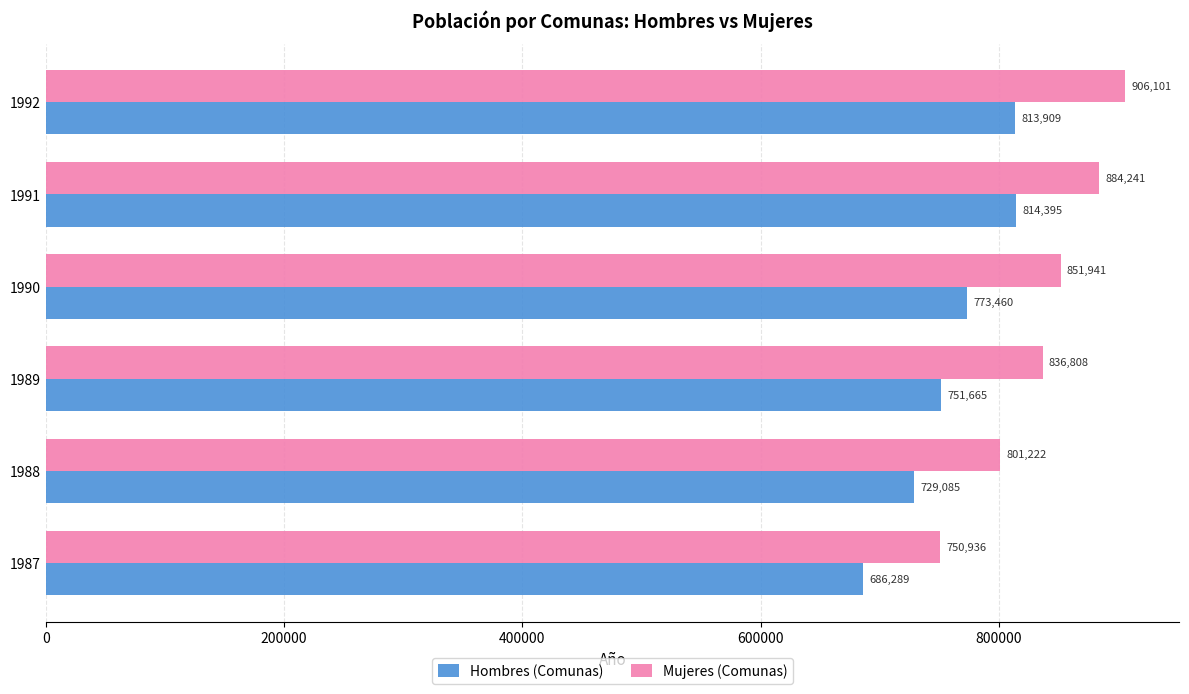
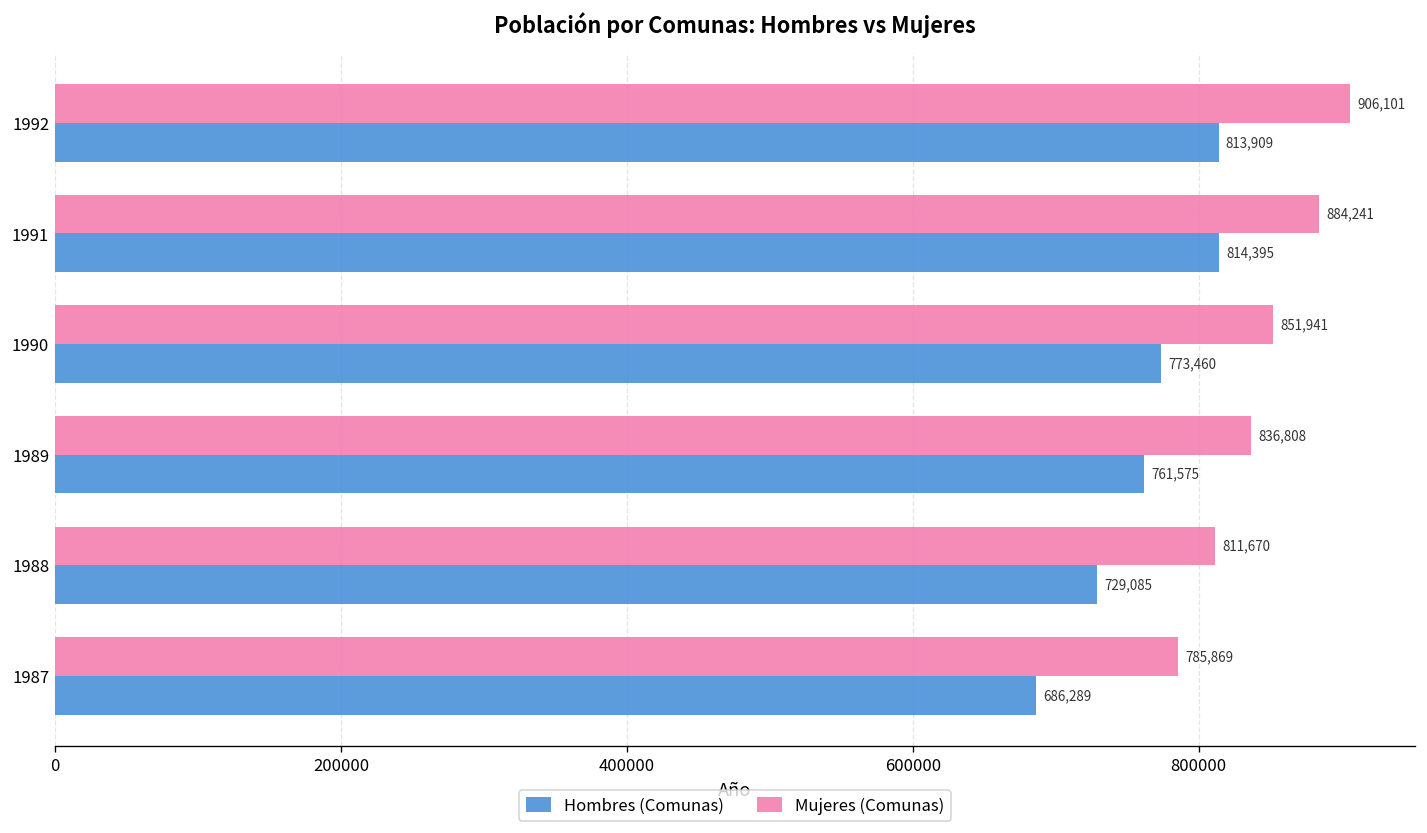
Hombres (Comunas), 1989: 751,665 -> 761,575
Mujeres (Comunas), 1988: 801,222 -> 811,670
Mujeres (Comunas), 1987: 750,936 -> 785,869
